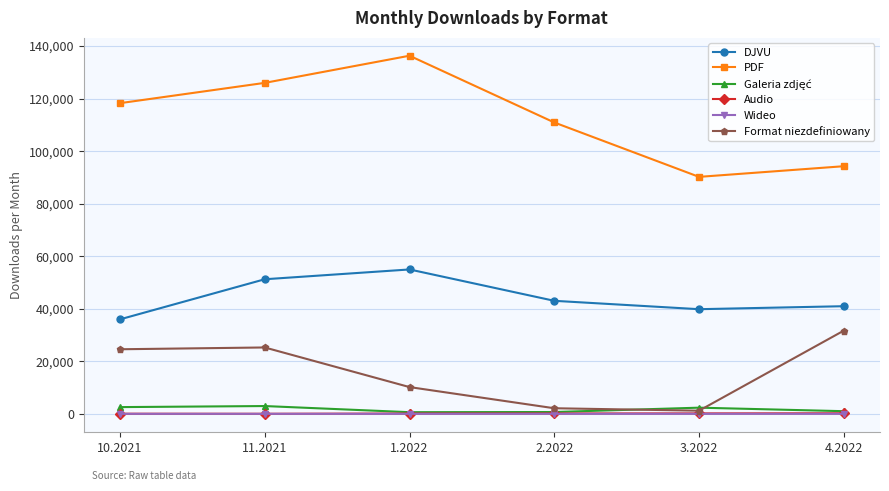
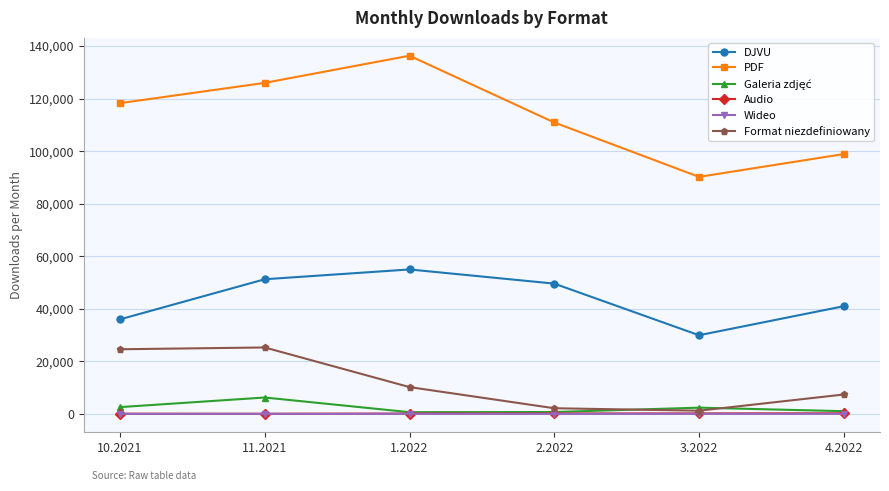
Galeria zdjęć, 11.2021: 3,000 -> 6,000
DJVU, 2.2022: 43,000 -> 50,000
DJVU, 3.2022: 40,000 -> 30,000
PDF, 4.2022: 94,000 -> 99,000
Format niezdefiniowany, 4.2022: 32,000 -> 7,000
